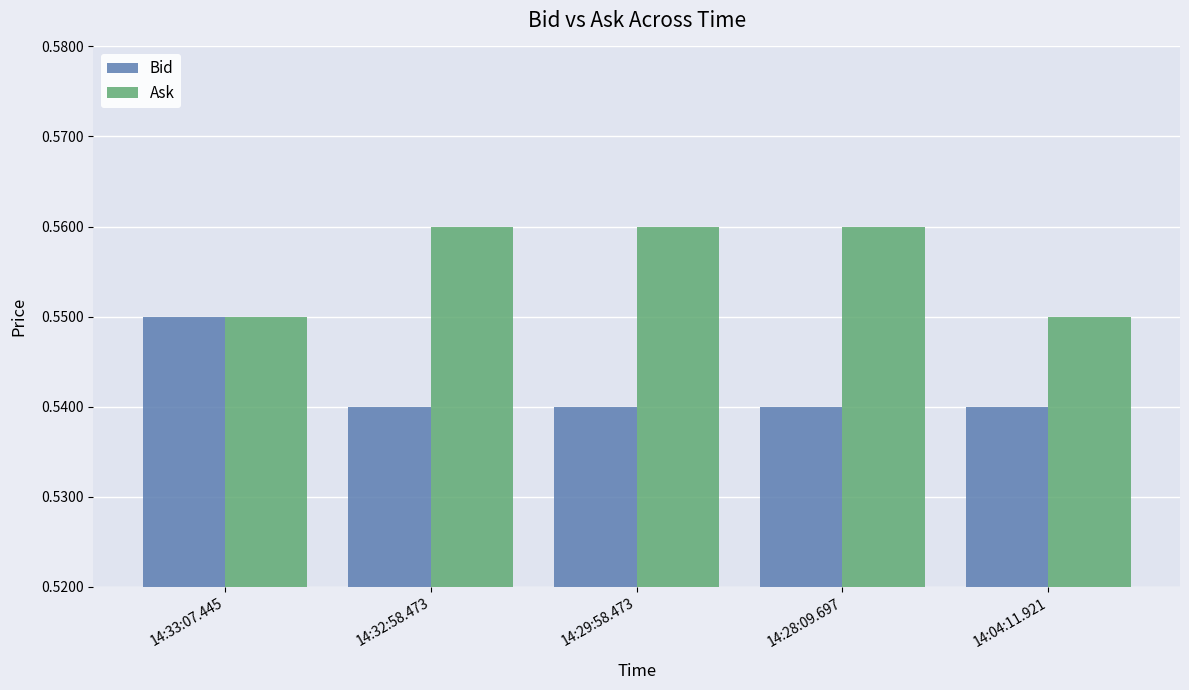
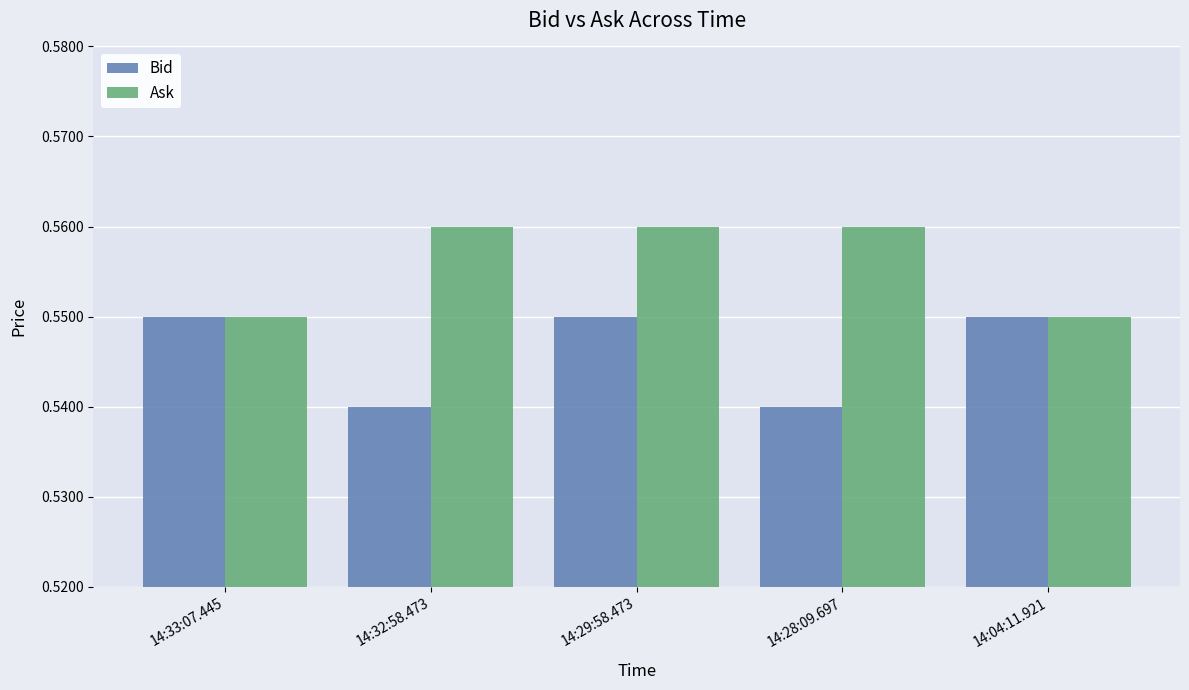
Bid, 14:29:58.473: 0.54 -> 0.55
Bid, 14:04:11.921: 0.54 -> 0.55
